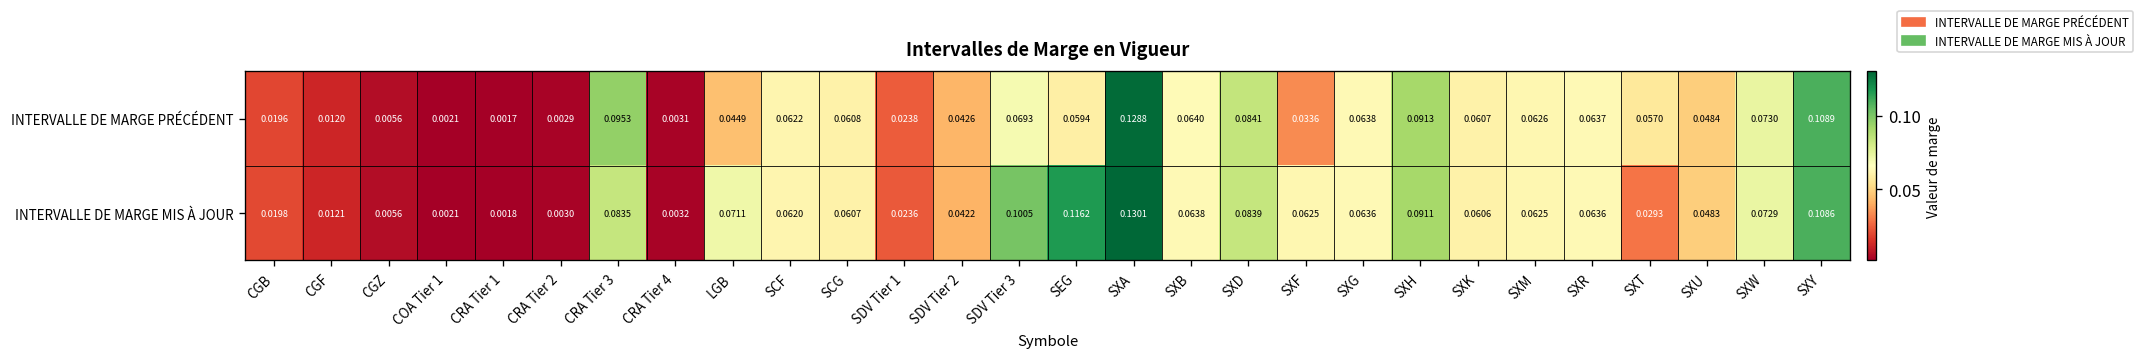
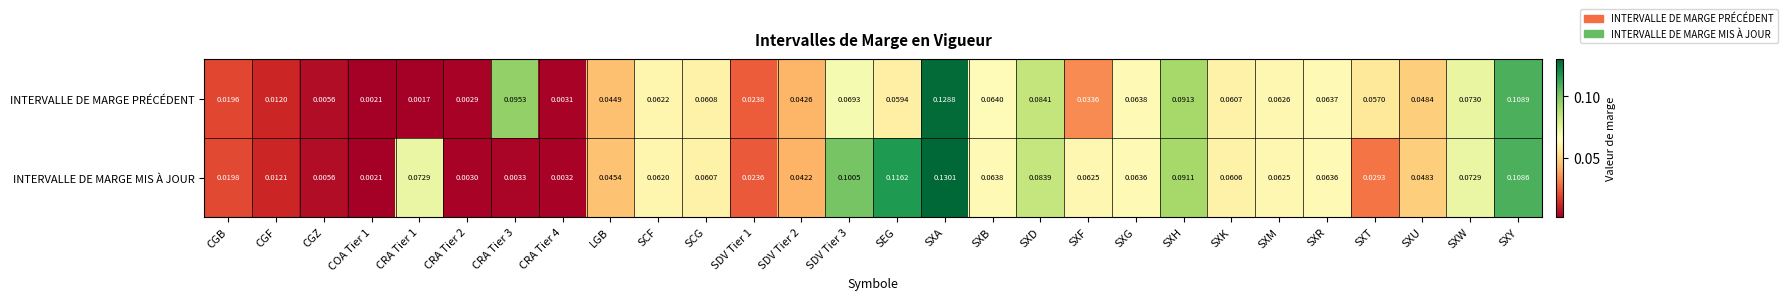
INTERVALLE DE MARGE MIS À JOUR, CRA Tier 1: 0.0018 -> 0.0729
INTERVALLE DE MARGE MIS À JOUR, CRA Tier 3: 0.0835 -> 0.0033
INTERVALLE DE MARGE MIS À JOUR, LGB: 0.0711 -> 0.0454
